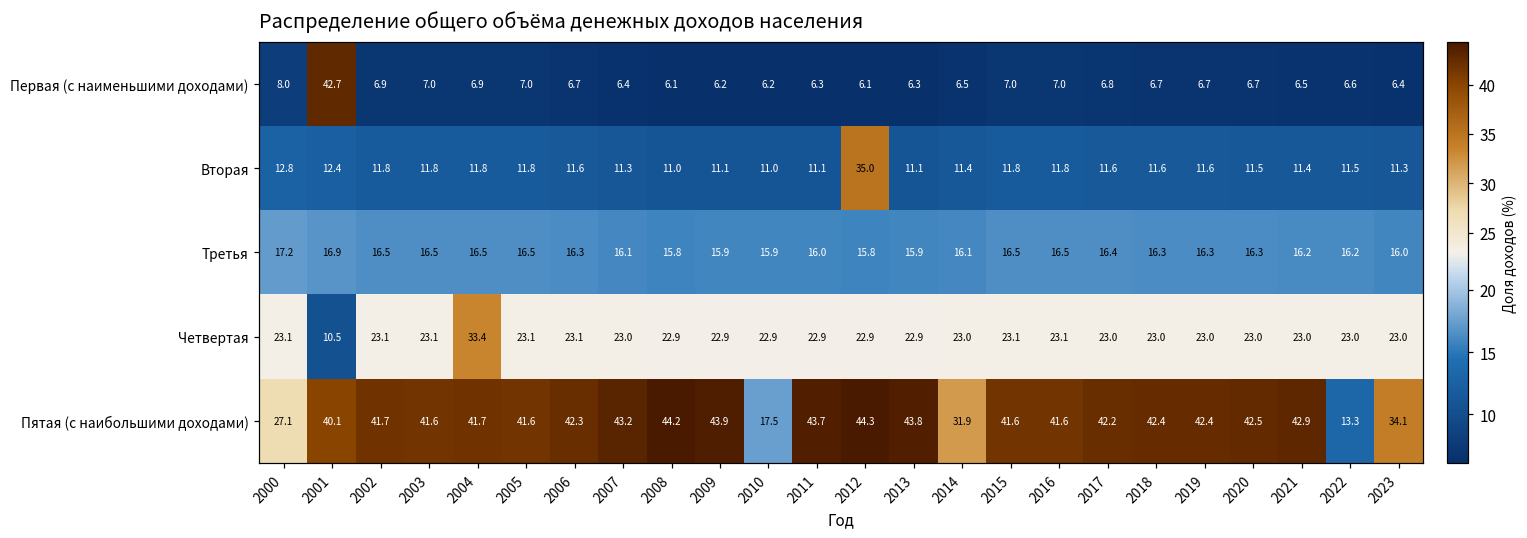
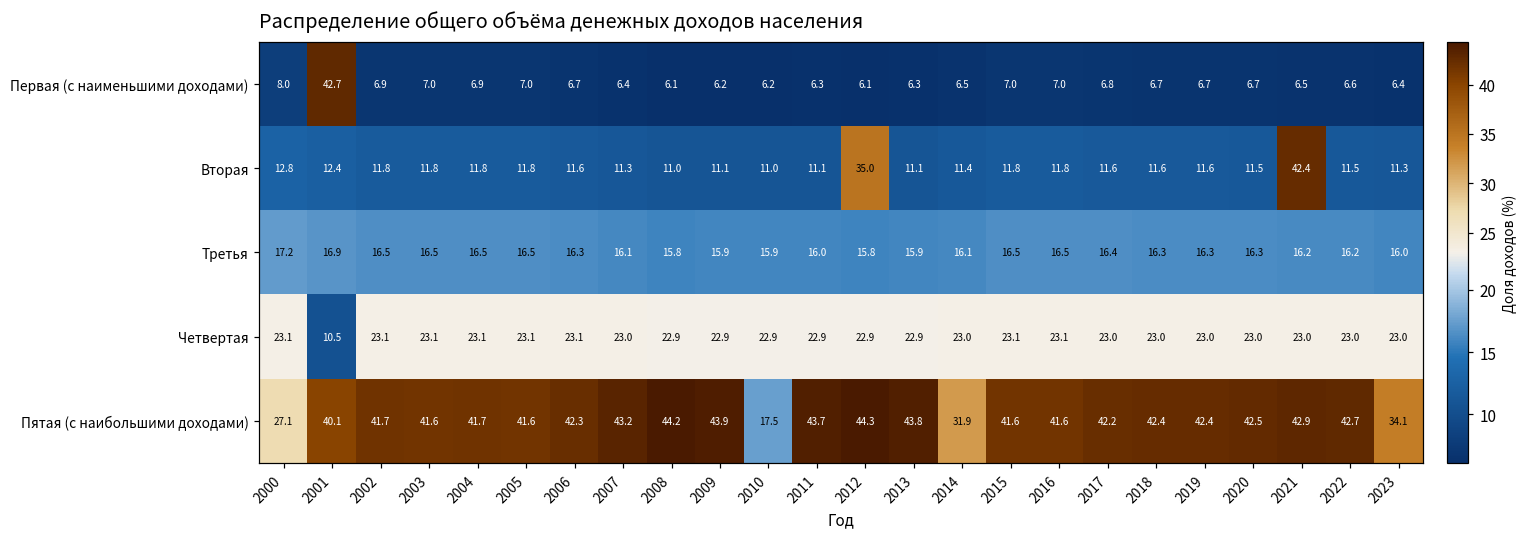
Вторая, 2021: 11.4 -> 42.4
Четвертая, 2004: 33.4 -> 23.1
Пятая (с наибольшими доходами), 2022: 13.3 -> 42.7
